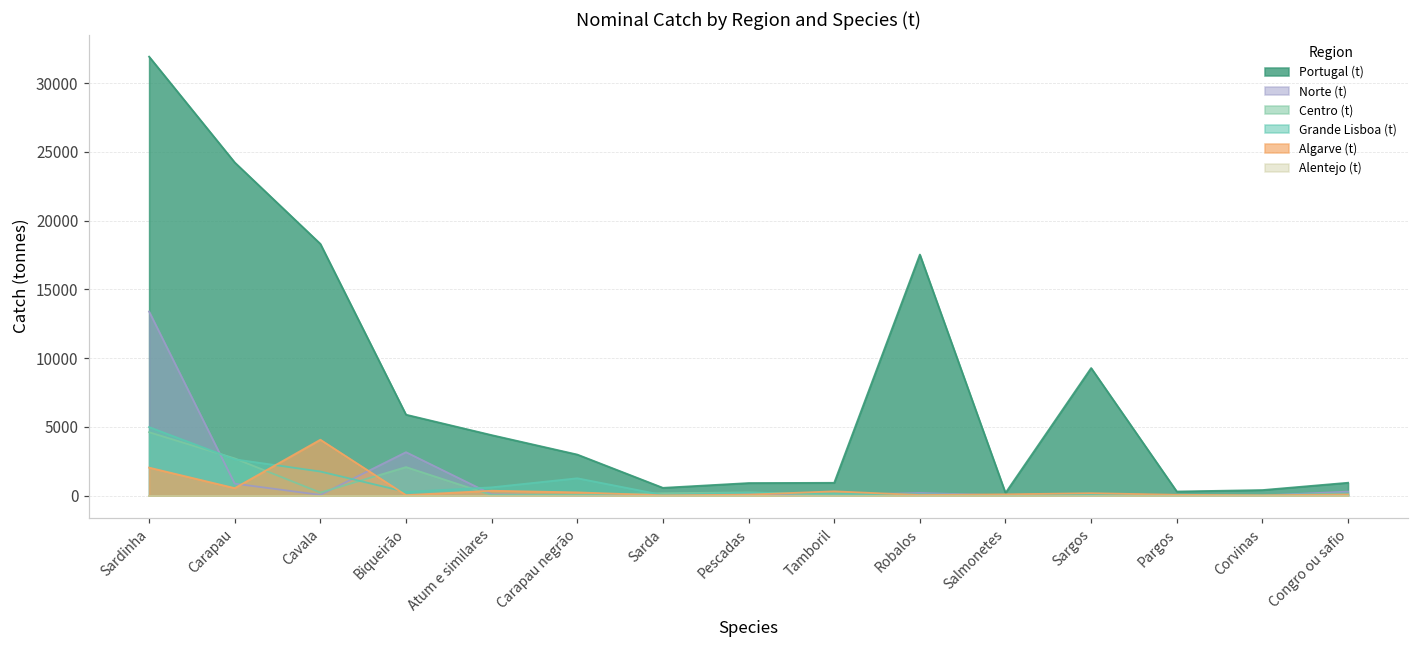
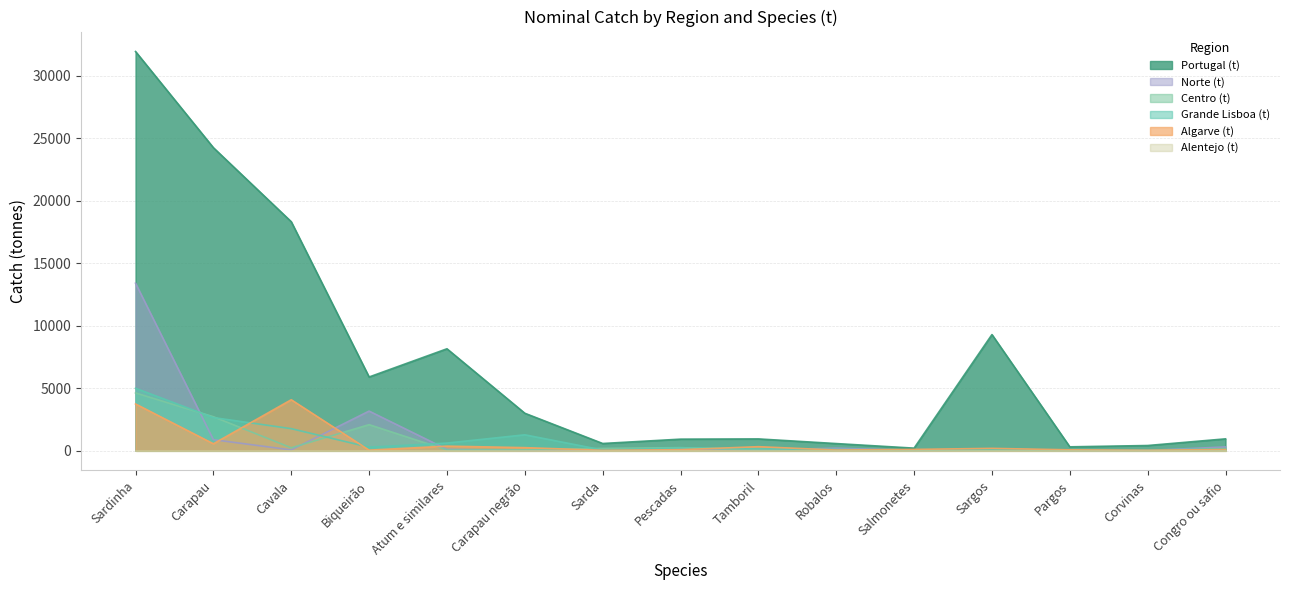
Algarve (t), Sardinha: 2000 -> 3700
Portugal (t), Atum e similares: 4400 -> 8100
Portugal (t), Robalos: 17500 -> 600
